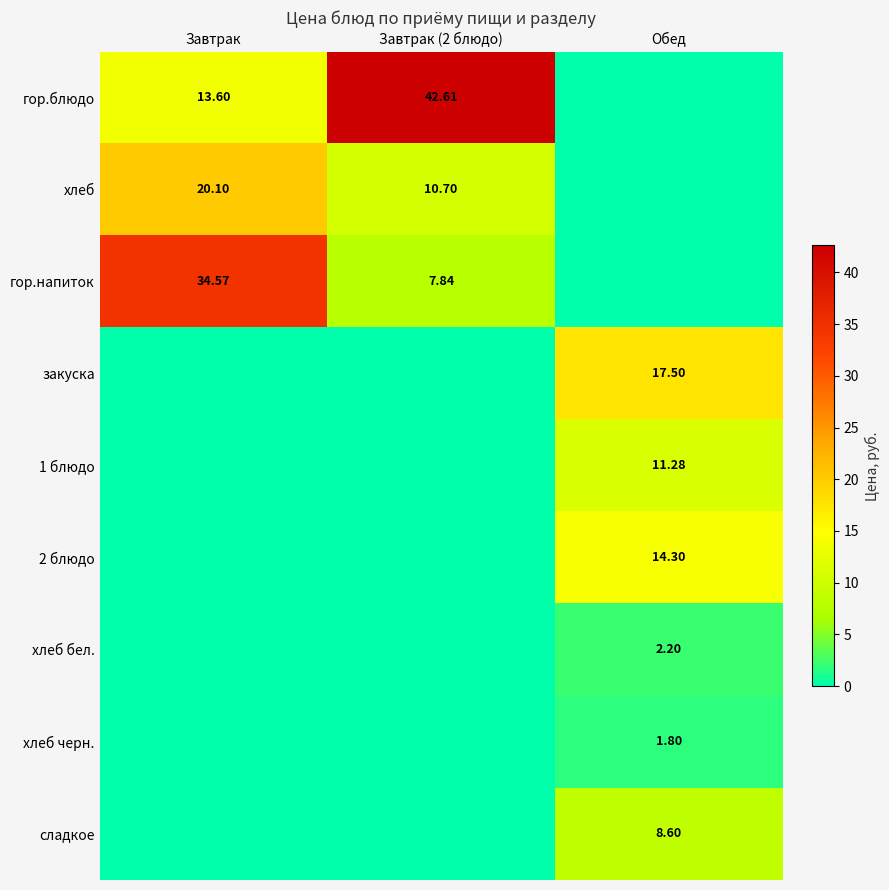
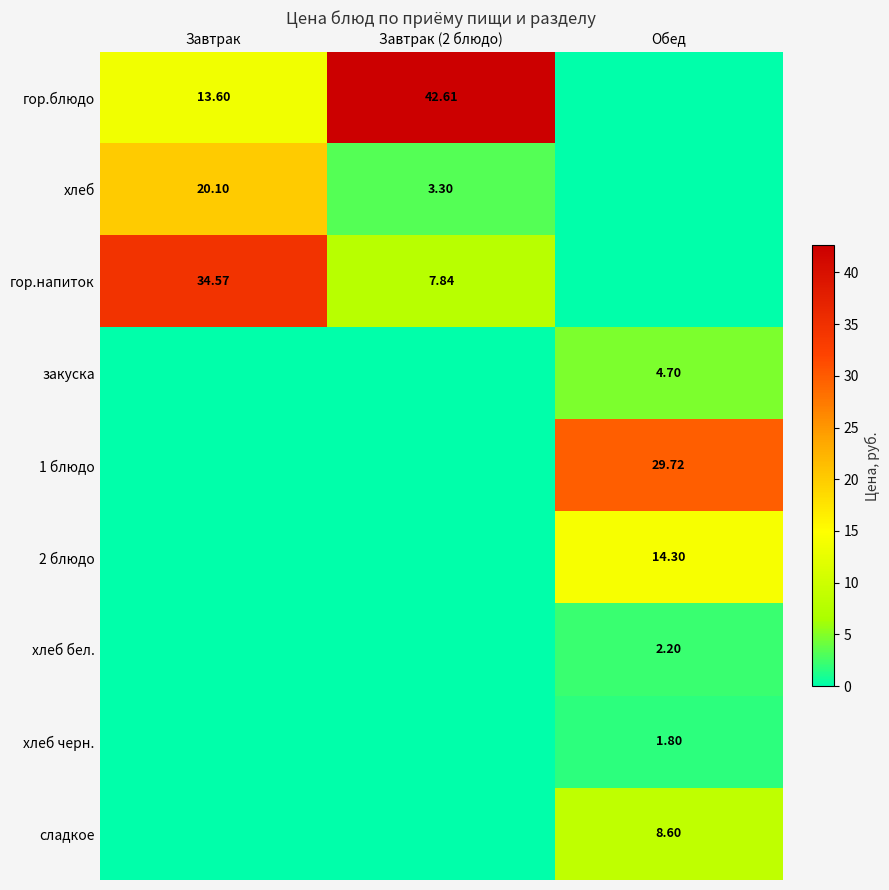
хлеб, Завтрак (2 блюдо): 10.70 -> 3.30
закуска, Обед: 17.50 -> 4.70
1 блюдо, Обед: 11.28 -> 29.72
